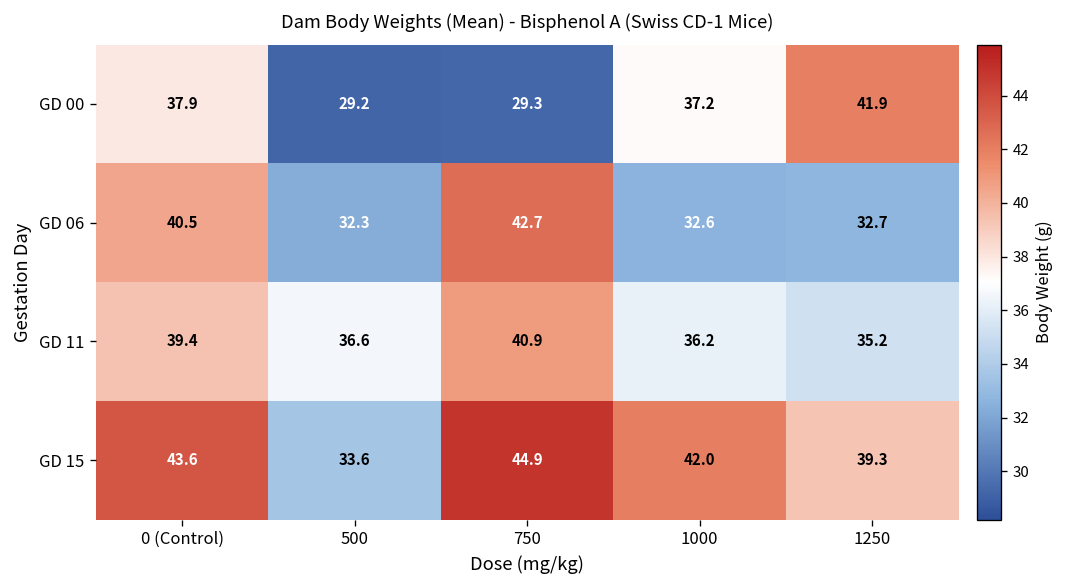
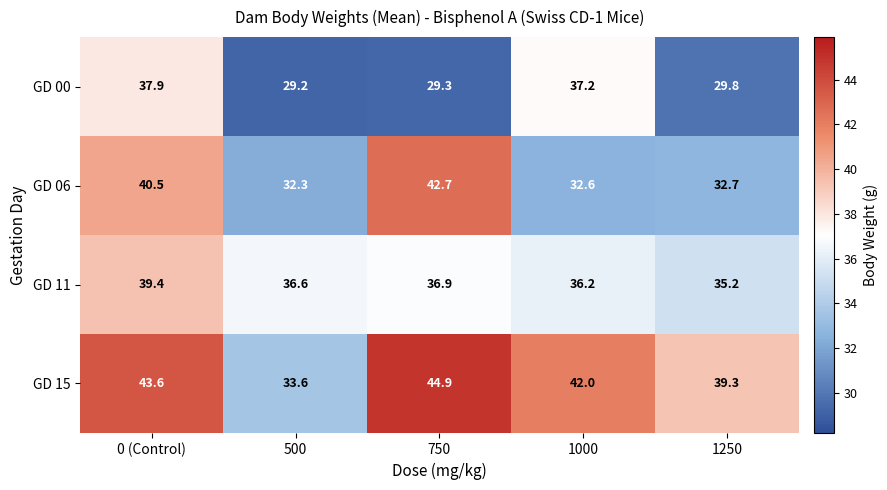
GD 00, 1250: 41.9 -> 29.8
GD 11, 750: 40.9 -> 36.9
